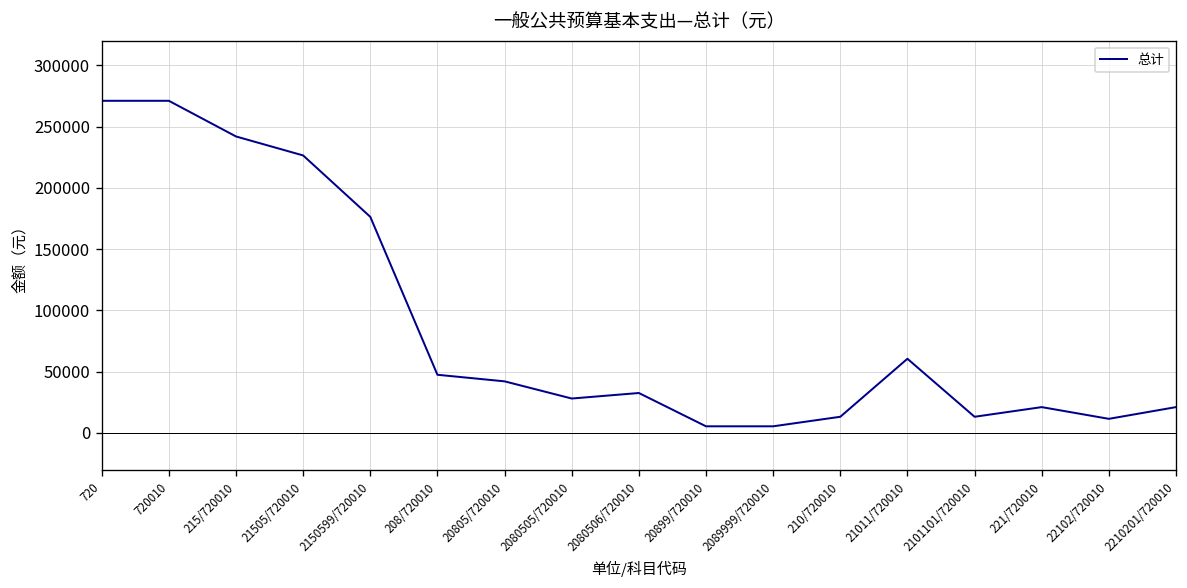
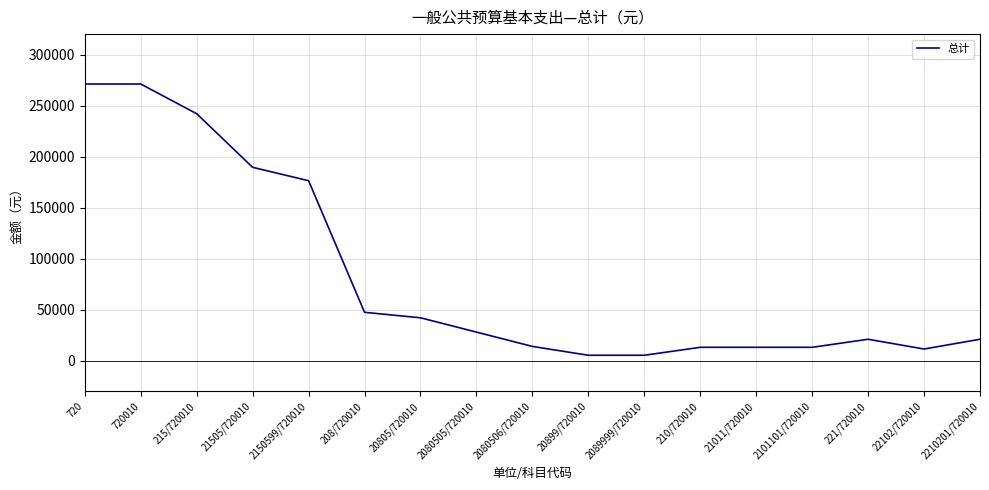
21505/720010: 227000 -> 189000
2080506/720010: 33000 -> 14000
21011/720010: 61000 -> 13000
